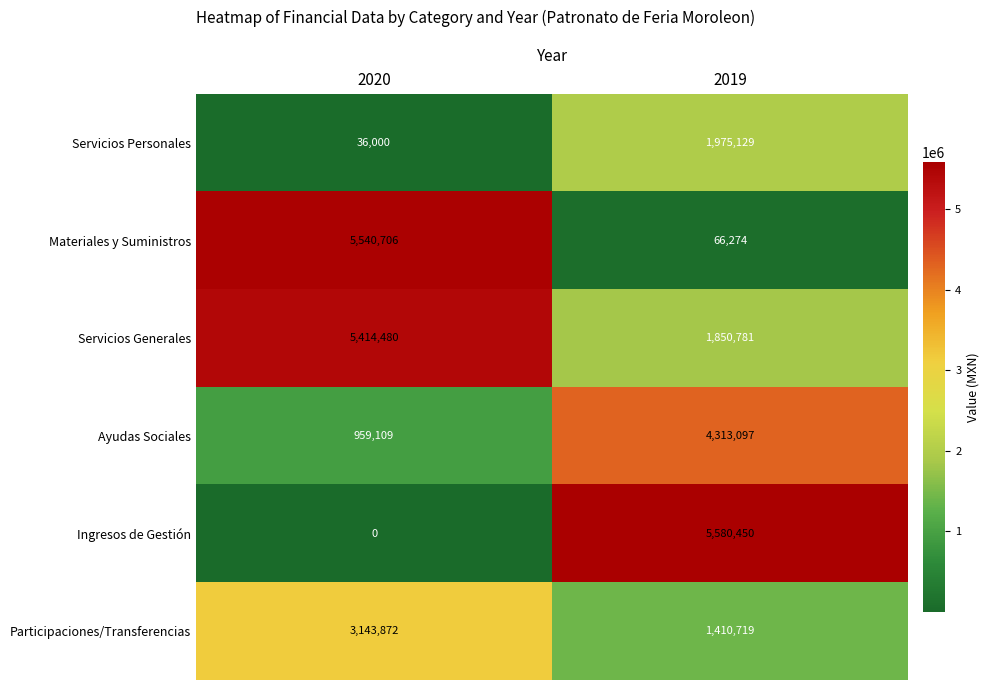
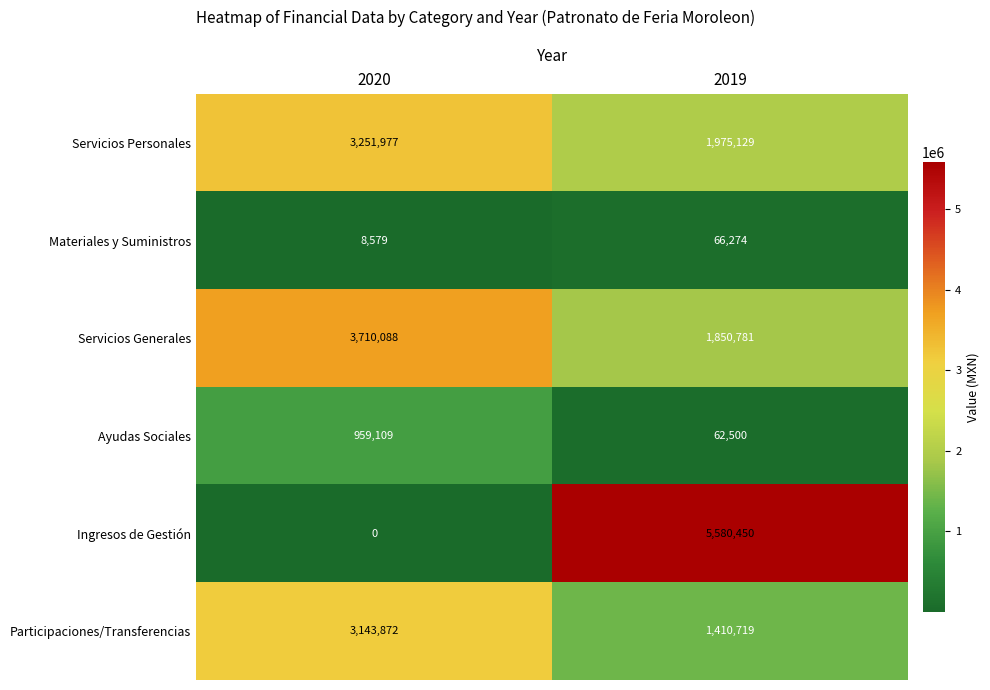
Servicios Personales, 2020: 36,000 -> 3,251,977
Materiales y Suministros, 2020: 5,540,706 -> 8,579
Servicios Generales, 2020: 5,414,480 -> 3,710,088
Ayudas Sociales, 2019: 4,313,097 -> 62,500
